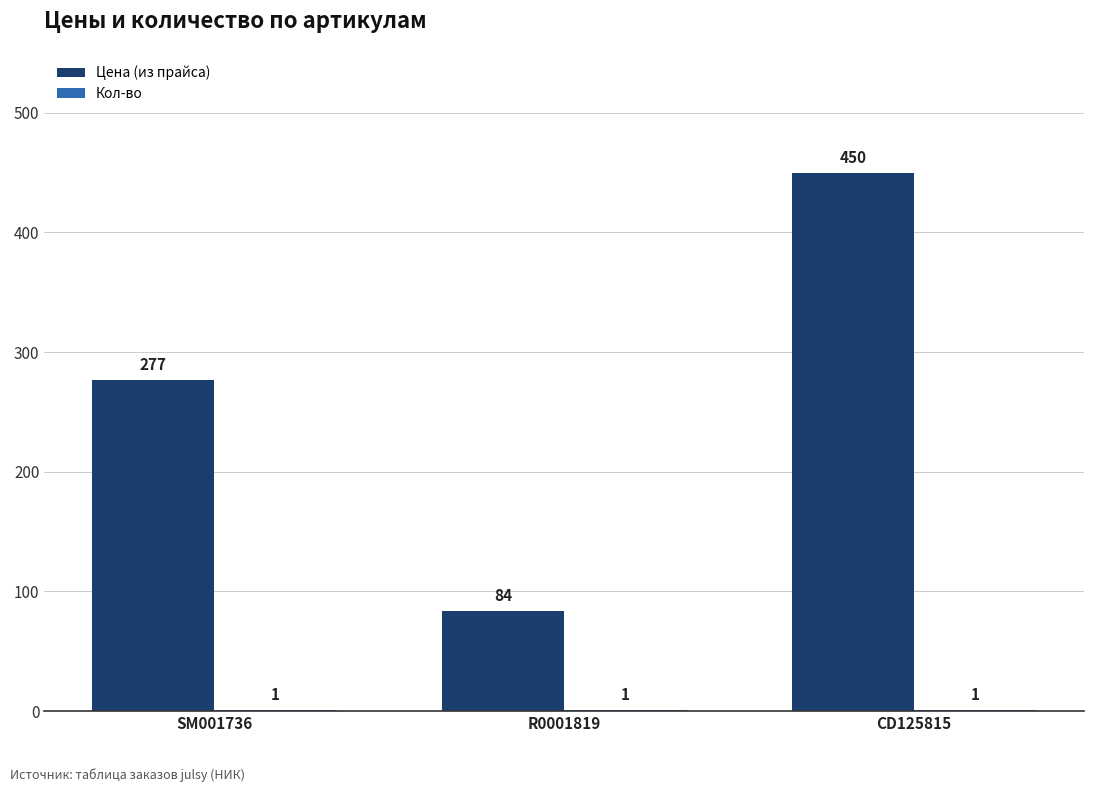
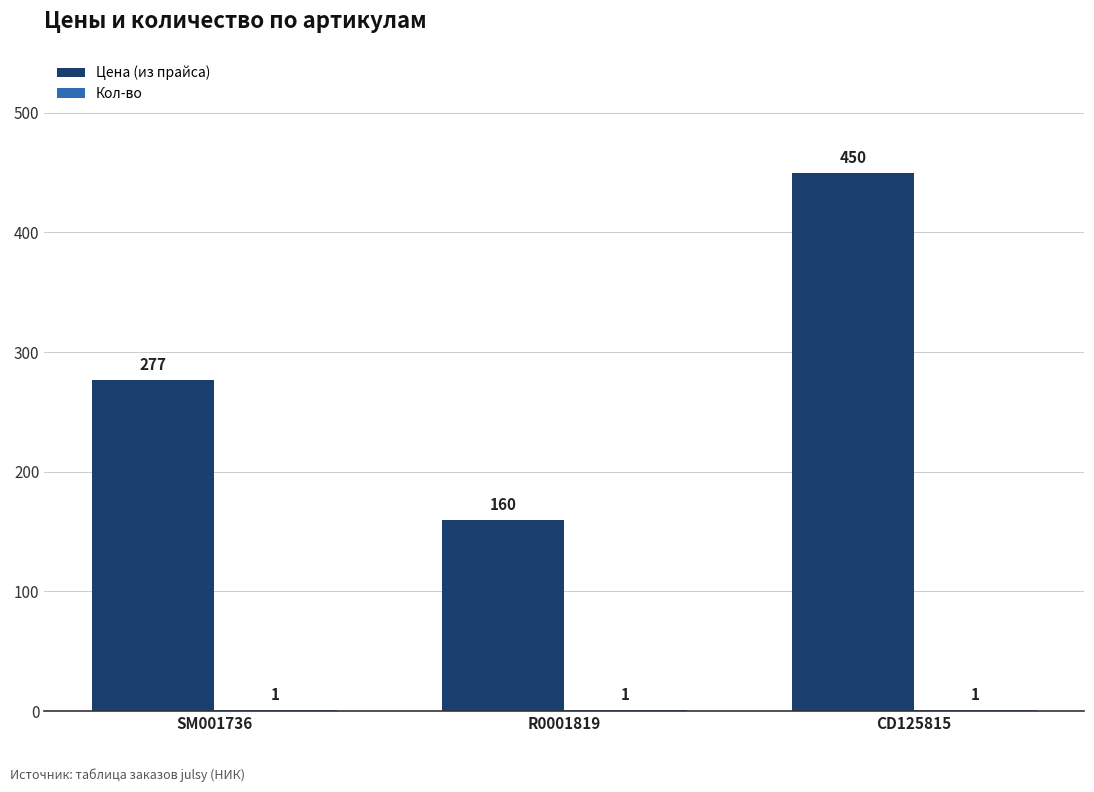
Цена (из прайса), R0001819: 84 -> 160
